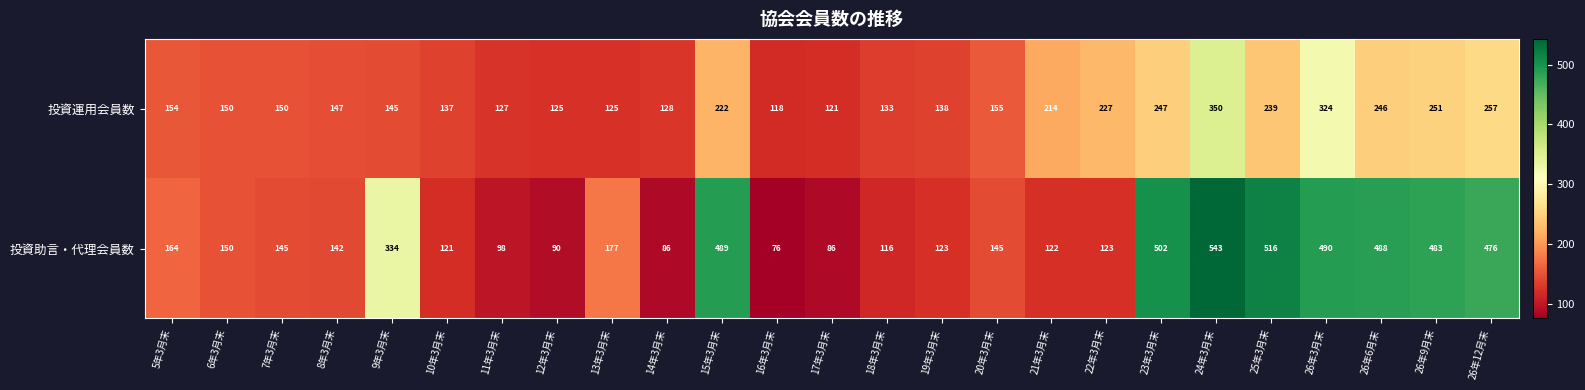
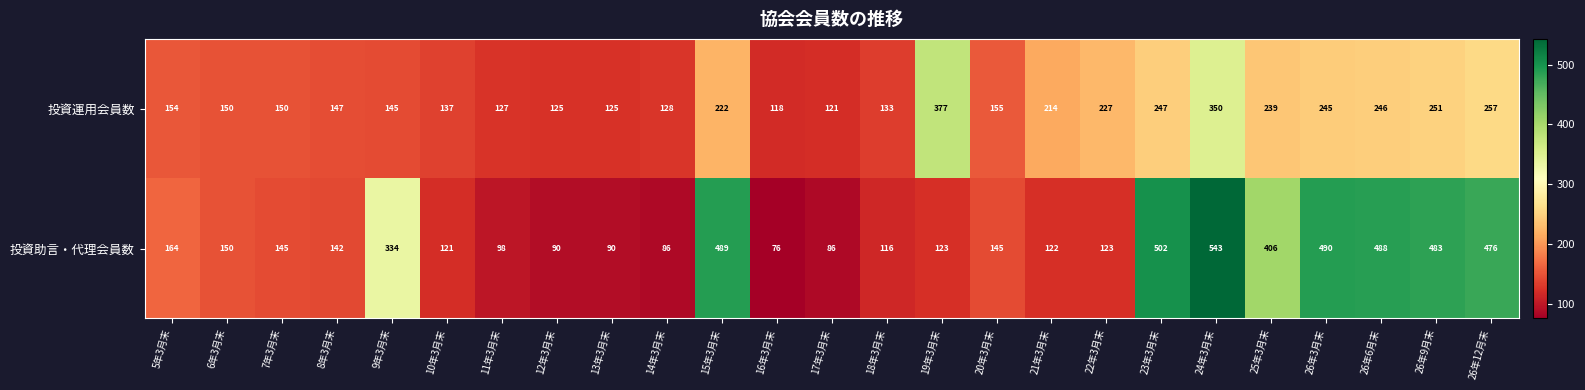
投資運用会員数, 19年3月末: 138 -> 377
投資運用会員数, 26年3月末: 324 -> 245
投資助言・代理会員数, 13年3月末: 177 -> 90
投資助言・代理会員数, 25年3月末: 516 -> 406
